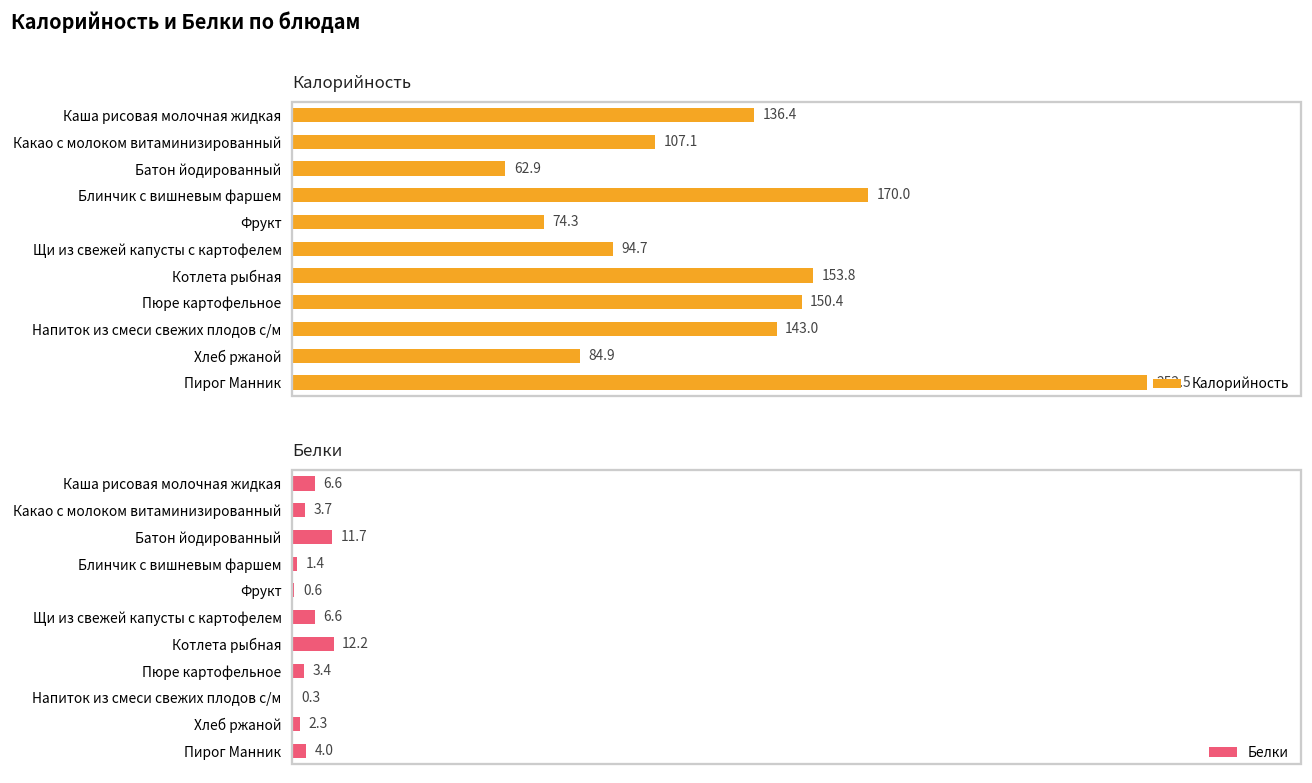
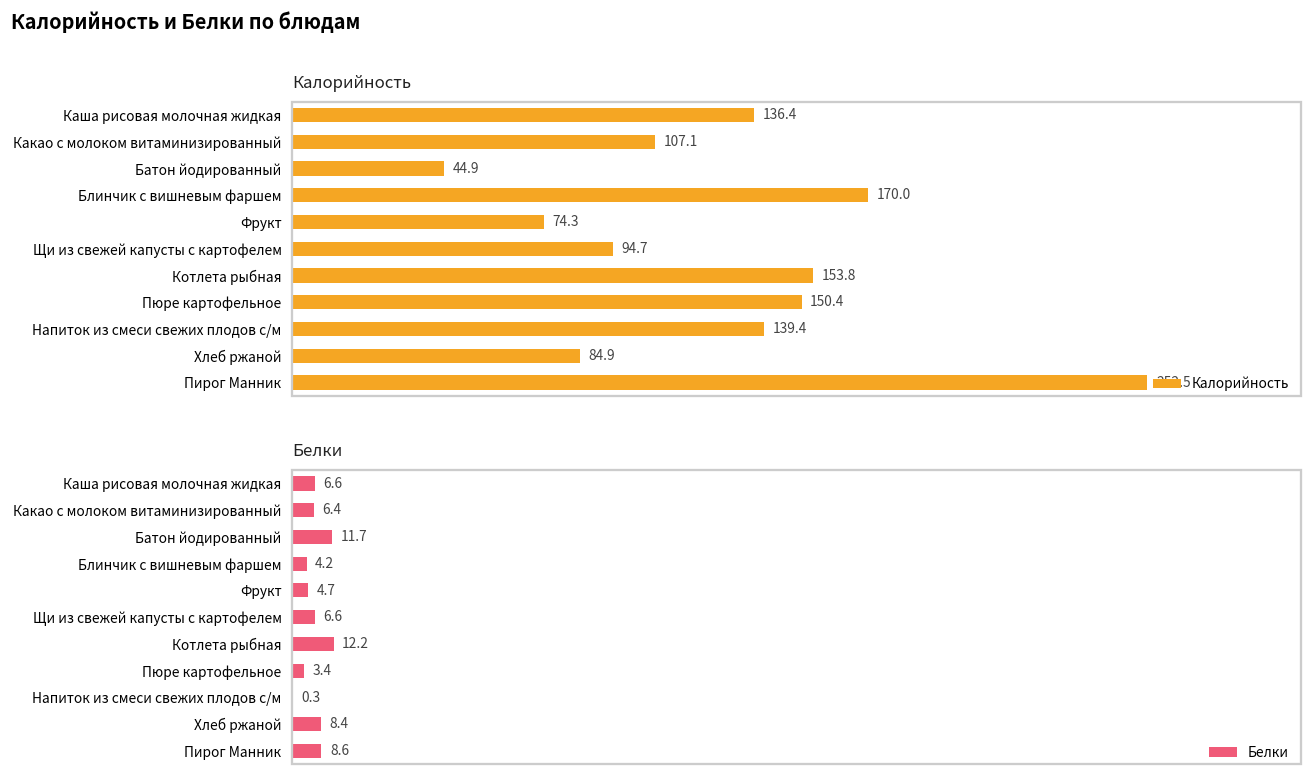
Калорийность, Батон йодированный: 62.9 -> 44.9
Калорийность, Напиток из смеси свежих плодов с/м: 143.0 -> 139.4
Белки, Какао с молоком витаминизированный: 3.7 -> 6.4
Белки, Блинчик с вишневым фаршем: 1.4 -> 4.2
Белки, Фрукт: 0.6 -> 4.7
Белки, Хлеб ржаной: 2.3 -> 8.4
Белки, Пирог Манник: 4.0 -> 8.6
